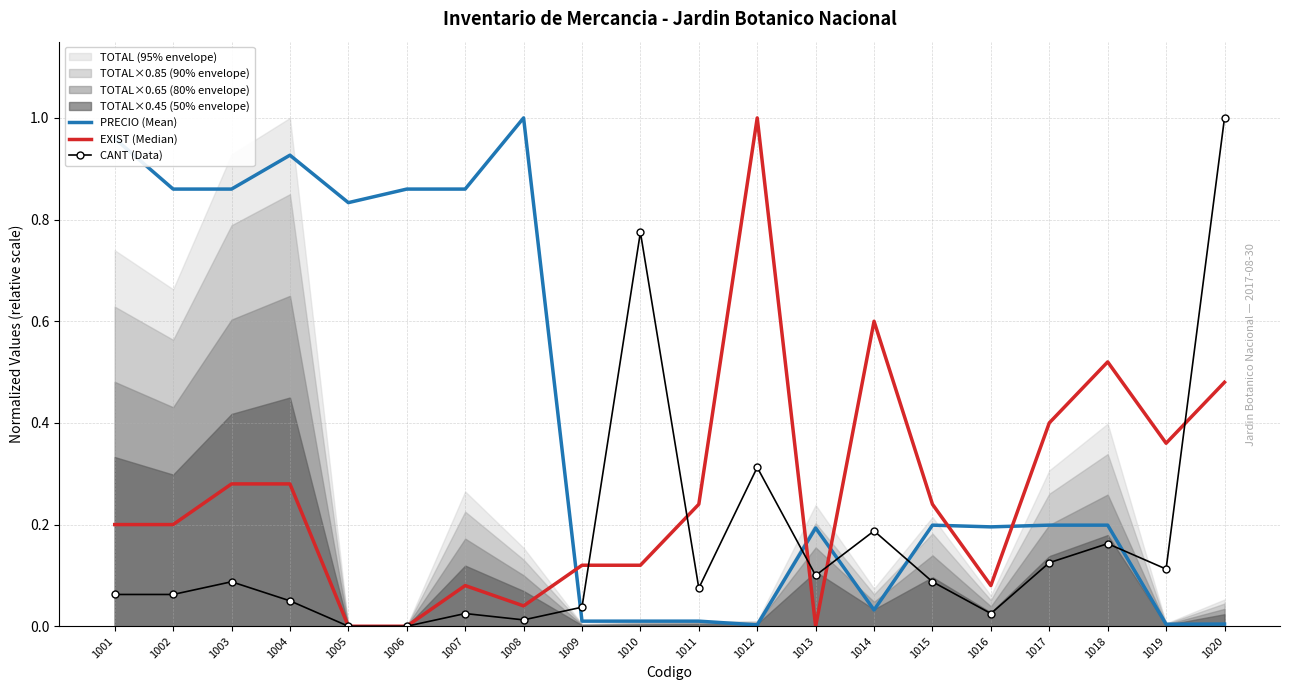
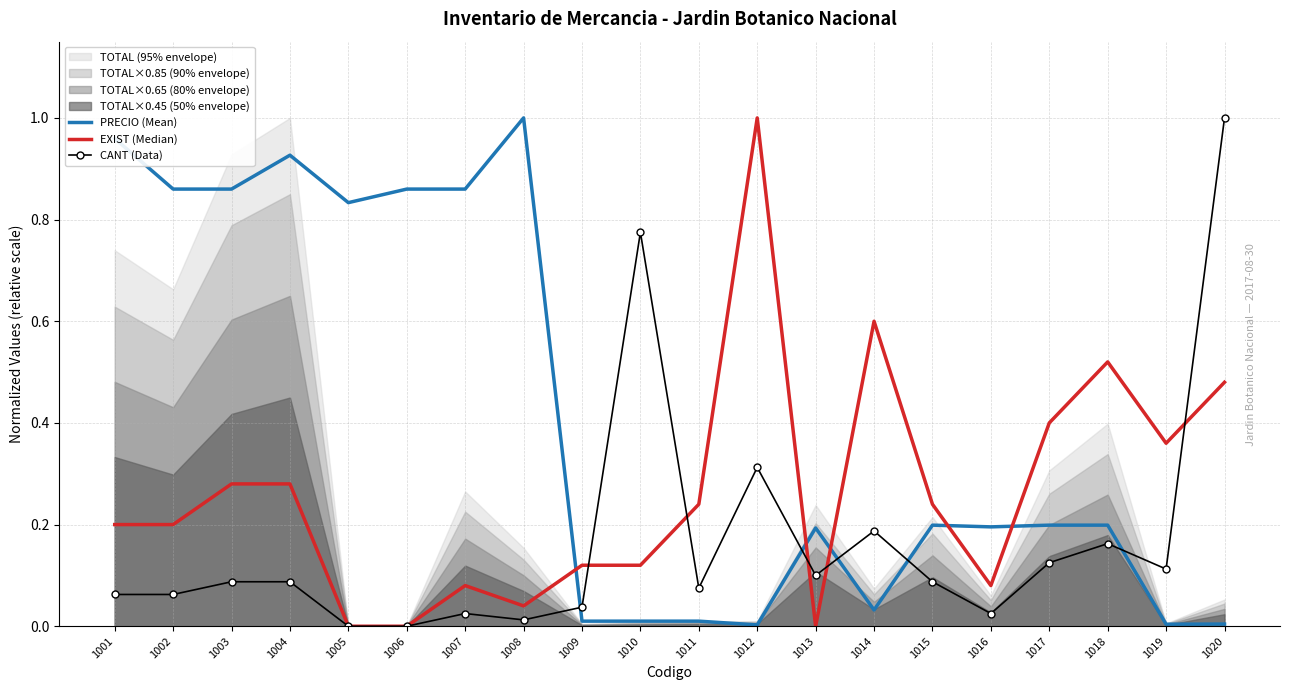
CANT (Data), 1004: 0.05 -> 0.09
